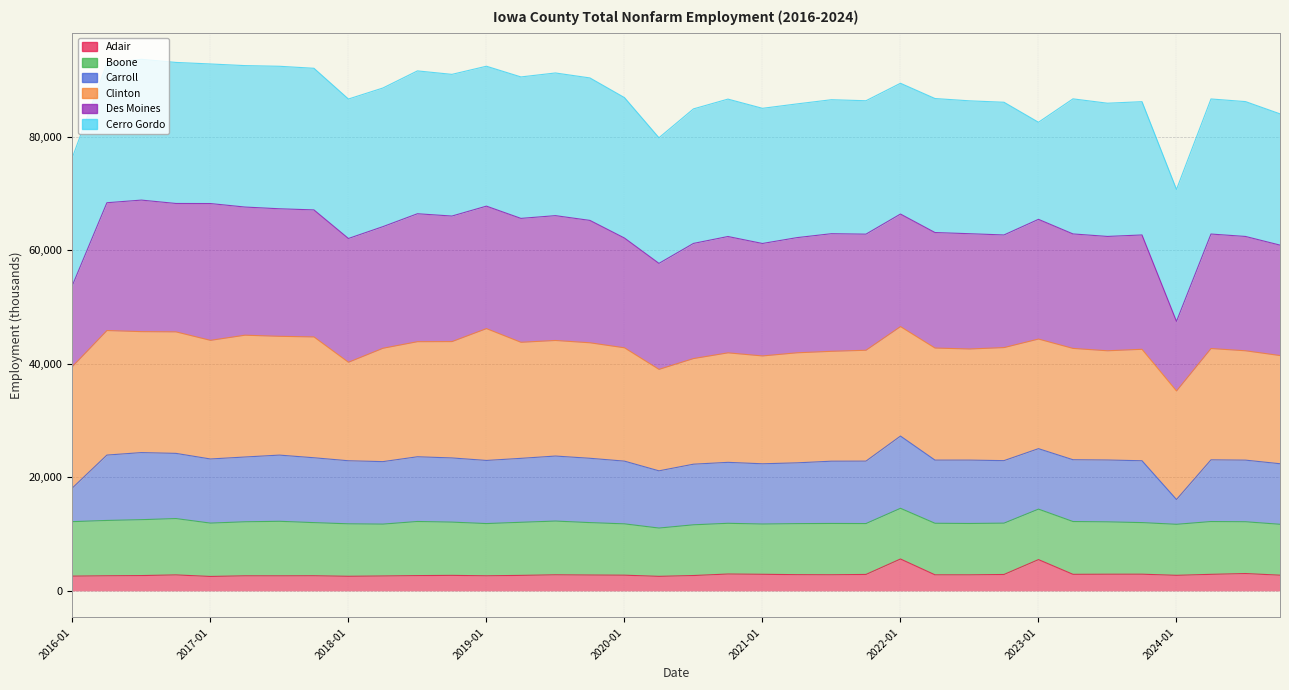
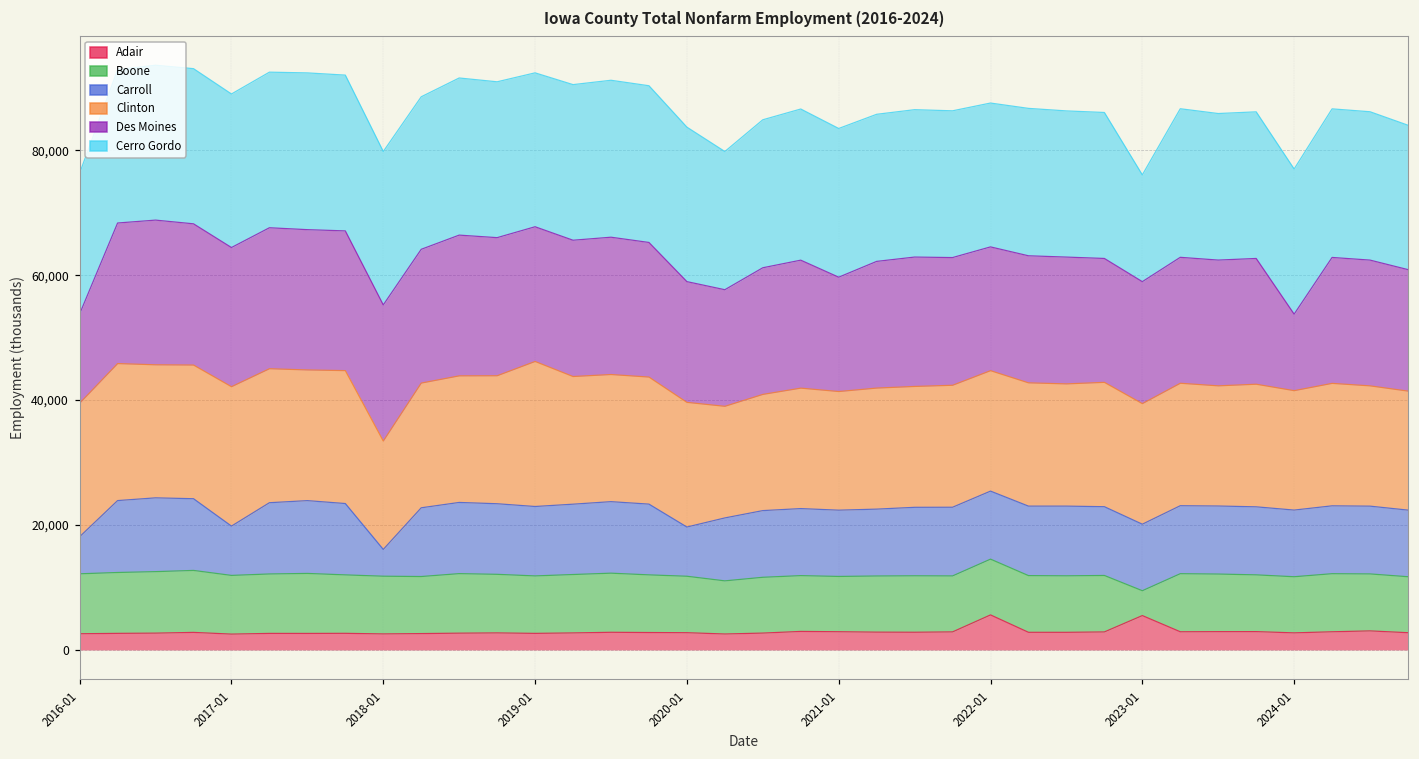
Carroll, 2017-01: 11,000 -> 8,000
Clinton, 2017-01: 21,000 -> 22,000
Des Moines, 2017-01: 24,000 -> 22,000
Carroll, 2018-01: 11,000 -> 4,000
Carroll, 2020-01: 11,000 -> 8,000
Des Moines, 2021-01: 20,000 -> 18,000
Carroll, 2022-01: 13,000 -> 11,000
Boone, 2023-01: 9,000 -> 4,000
Des Moines, 2023-01: 21,000 -> 20,000
Carroll, 2024-01: 4,000 -> 11,000
